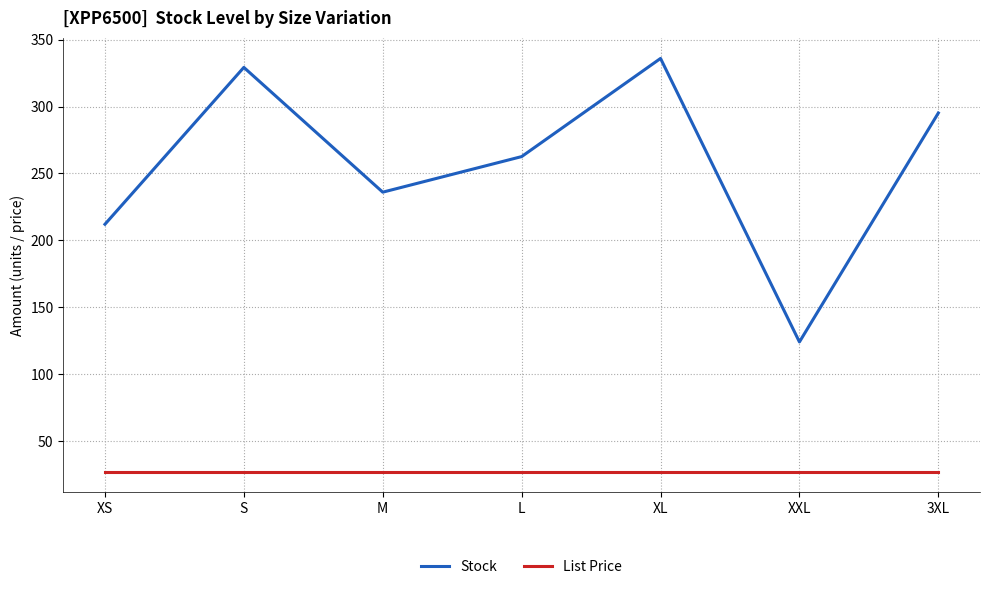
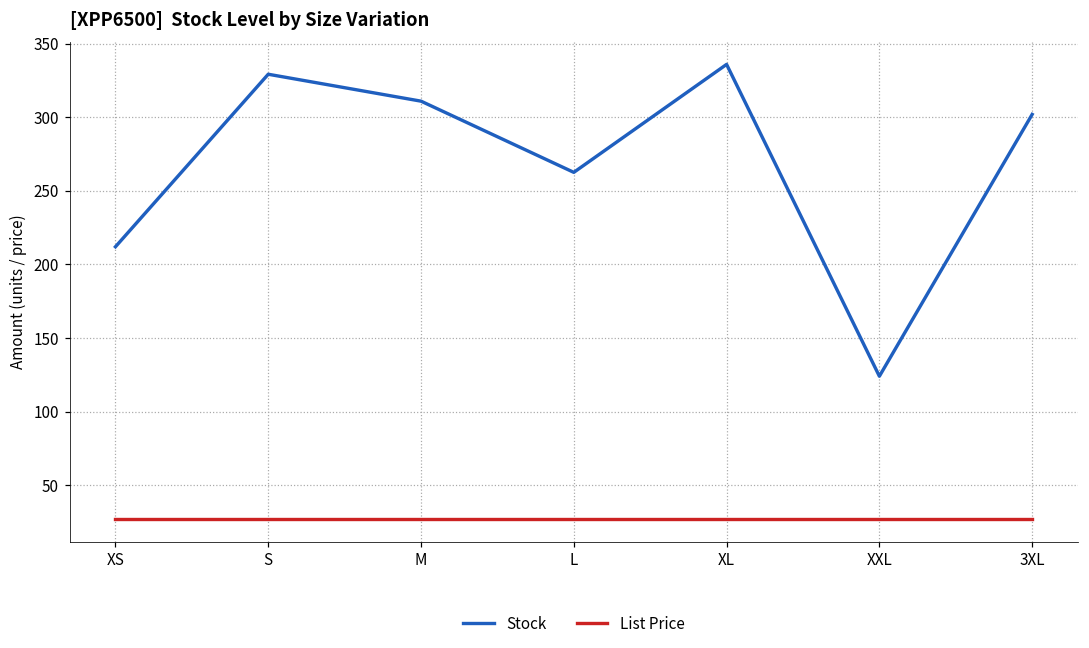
Stock, M: 236 -> 311
Stock, 3XL: 295 -> 302
